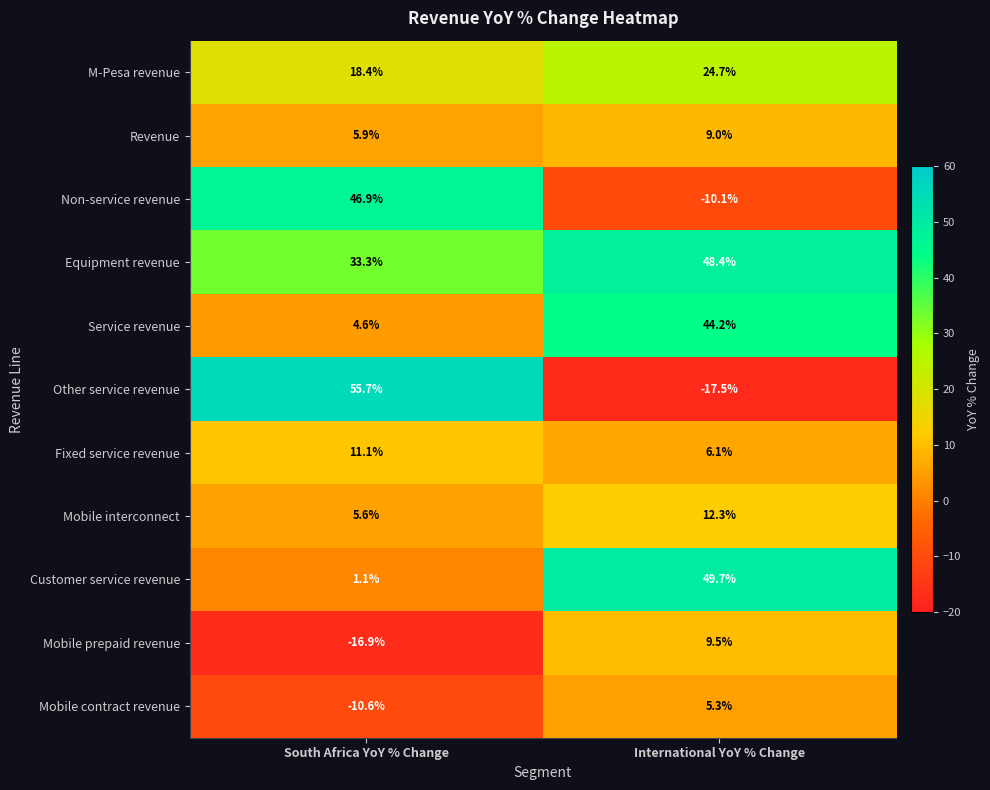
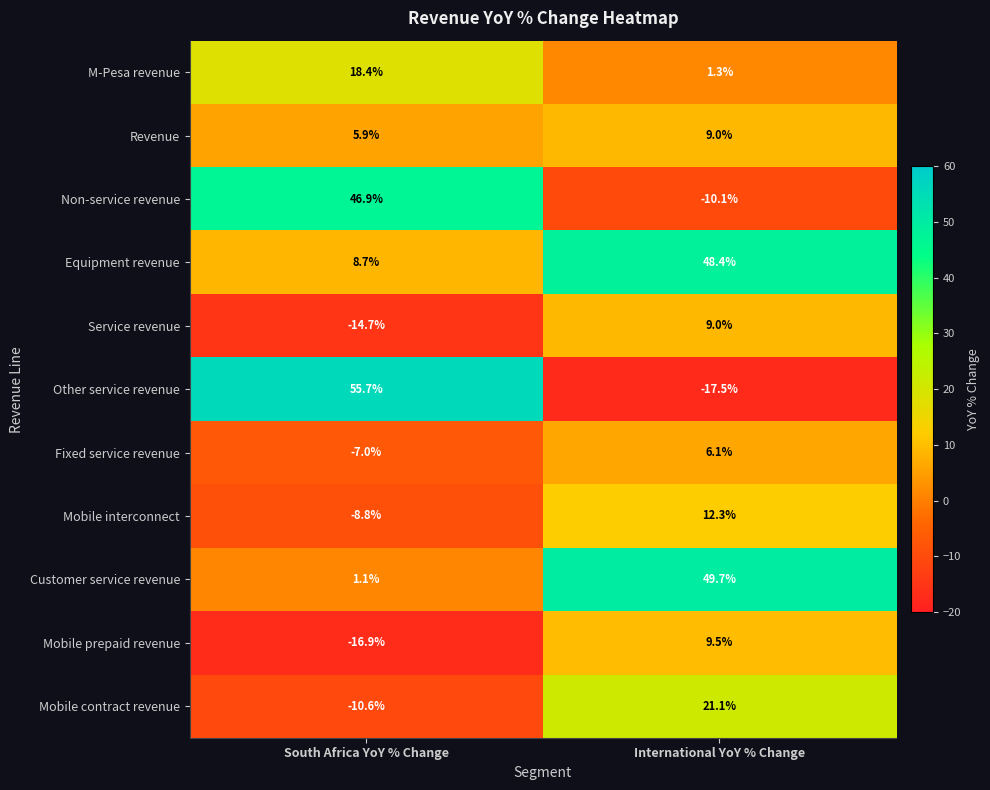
M-Pesa revenue, International YoY % Change: 24.7% -> 1.3%
Equipment revenue, South Africa YoY % Change: 33.3% -> 8.7%
Service revenue, South Africa YoY % Change: 4.6% -> -14.7%
Service revenue, International YoY % Change: 44.2% -> 9.0%
Fixed service revenue, South Africa YoY % Change: 11.1% -> -7.0%
Mobile interconnect, South Africa YoY % Change: 5.6% -> -8.8%
Mobile contract revenue, International YoY % Change: 5.3% -> 21.1%
